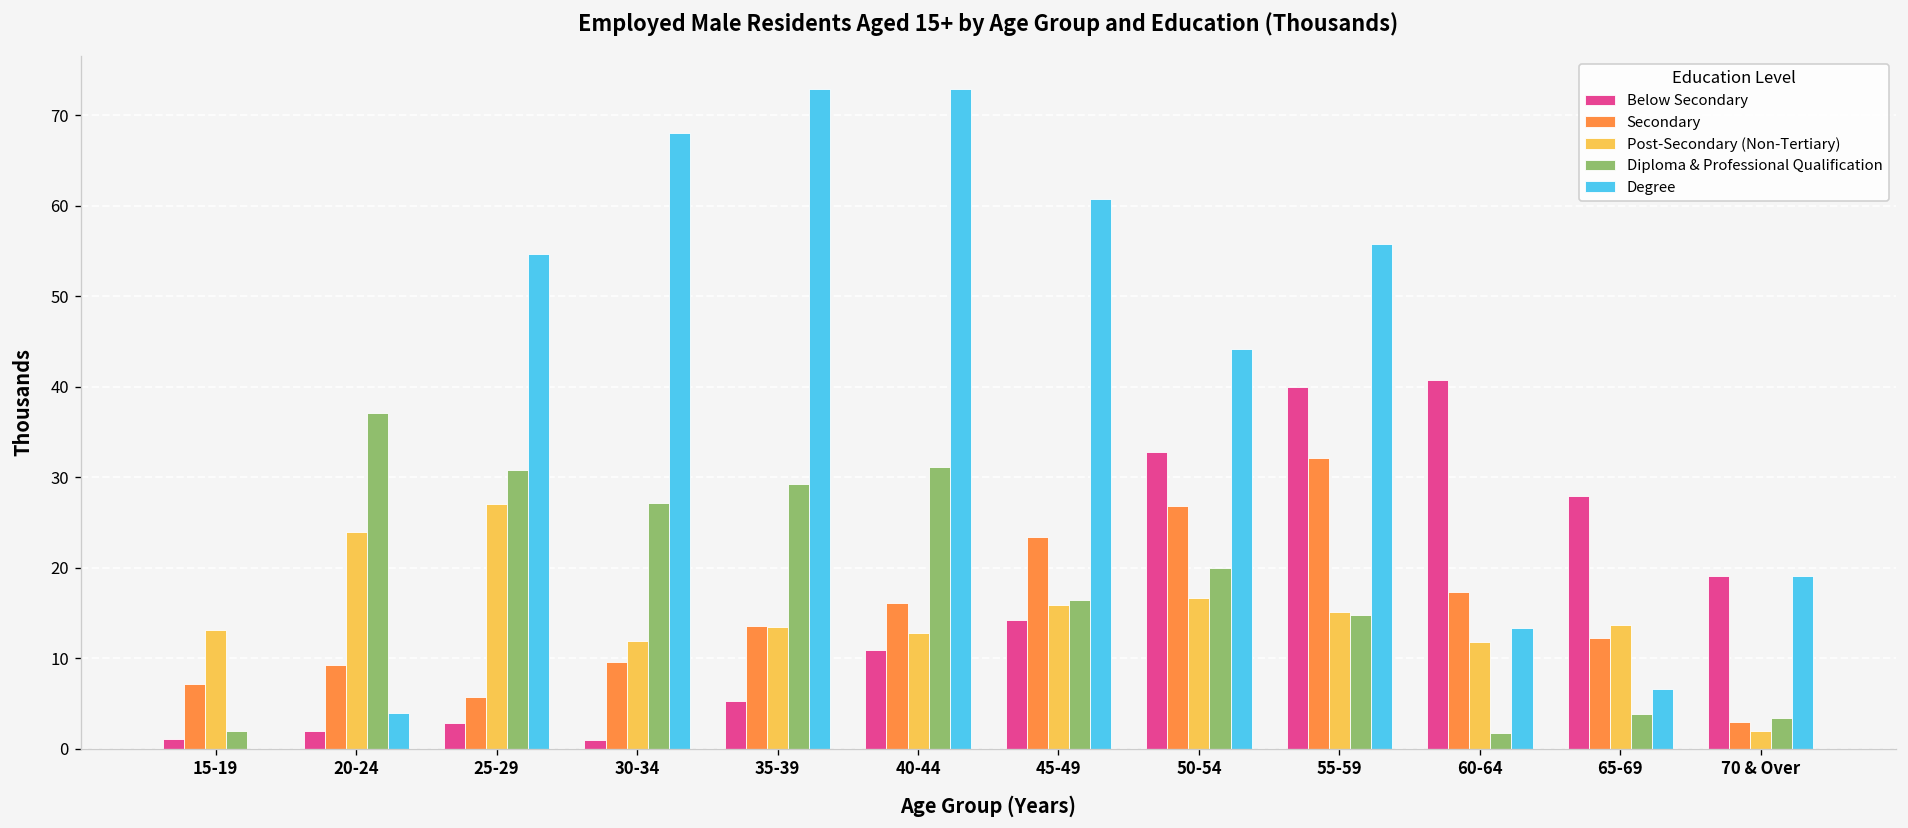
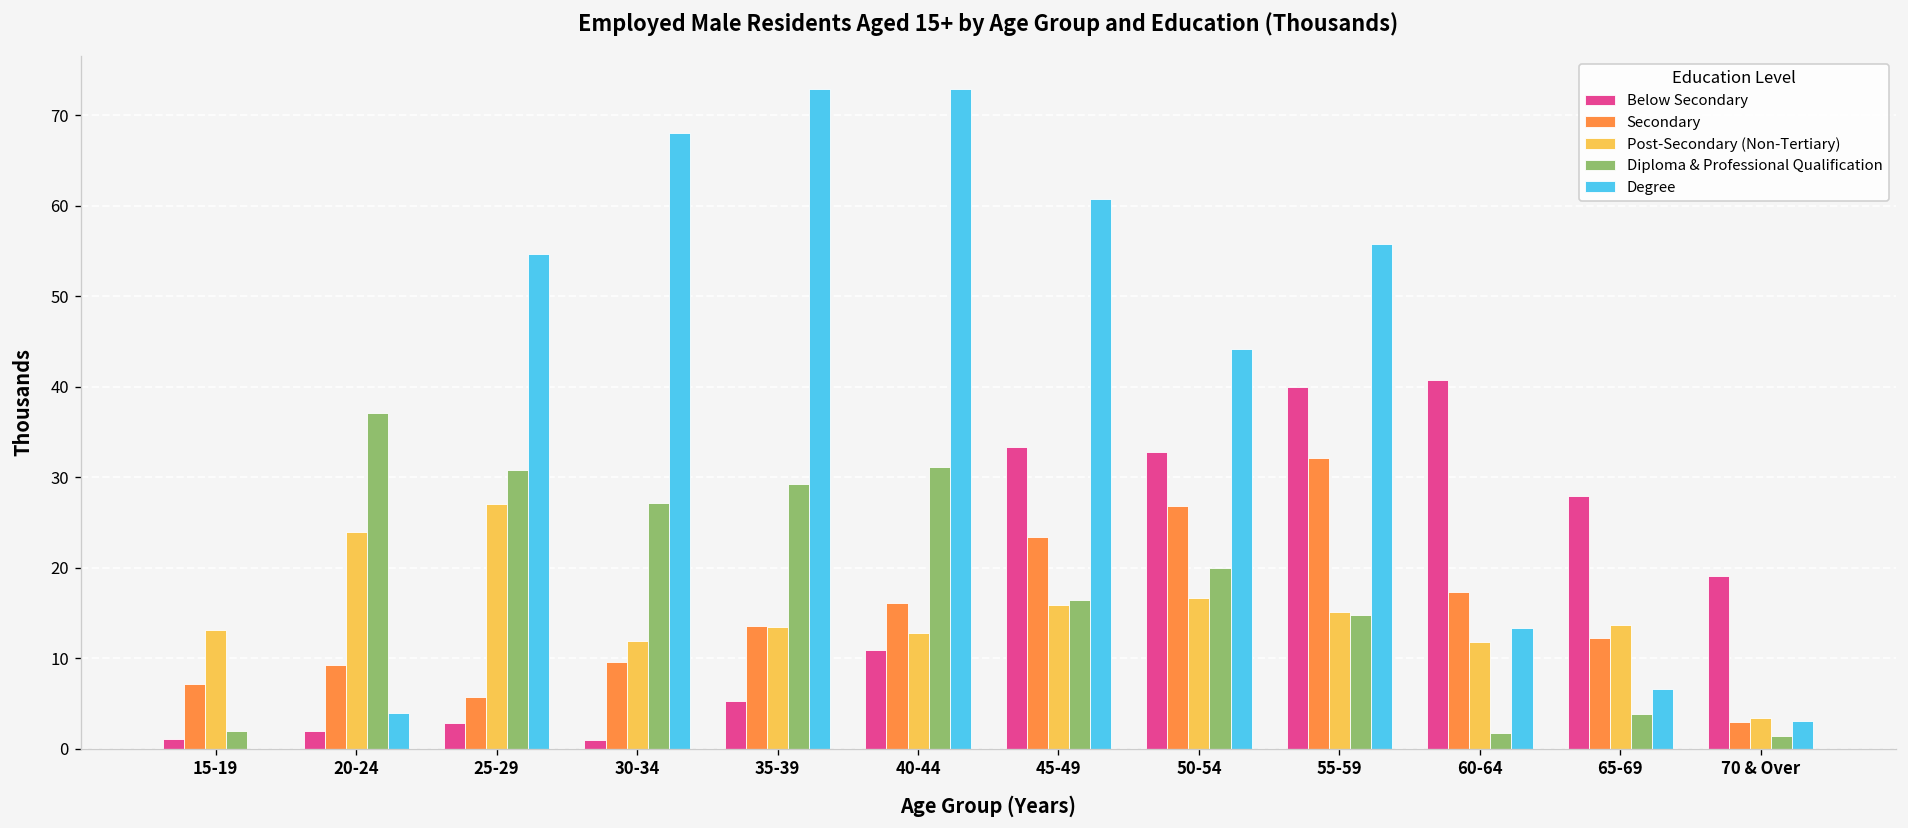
Below Secondary, 45-49: 14 -> 33
Post-Secondary (Non-Tertiary), 70 & Over: 2 -> 3
Diploma & Professional Qualification, 70 & Over: 3 -> 1
Degree, 70 & Over: 19 -> 3
